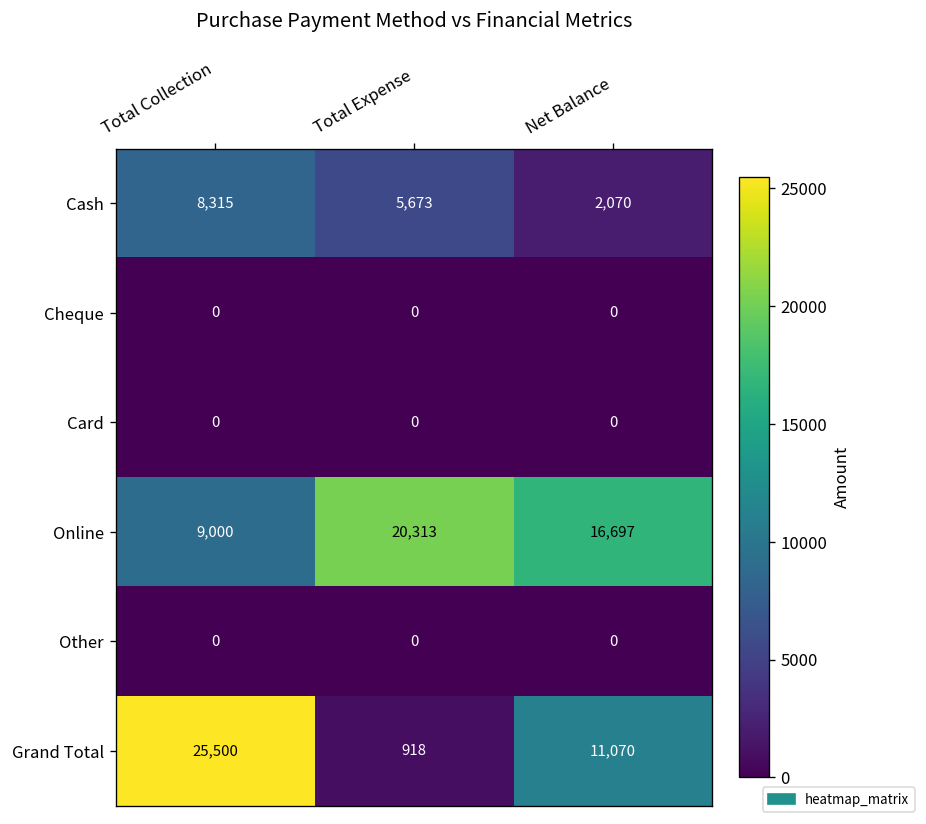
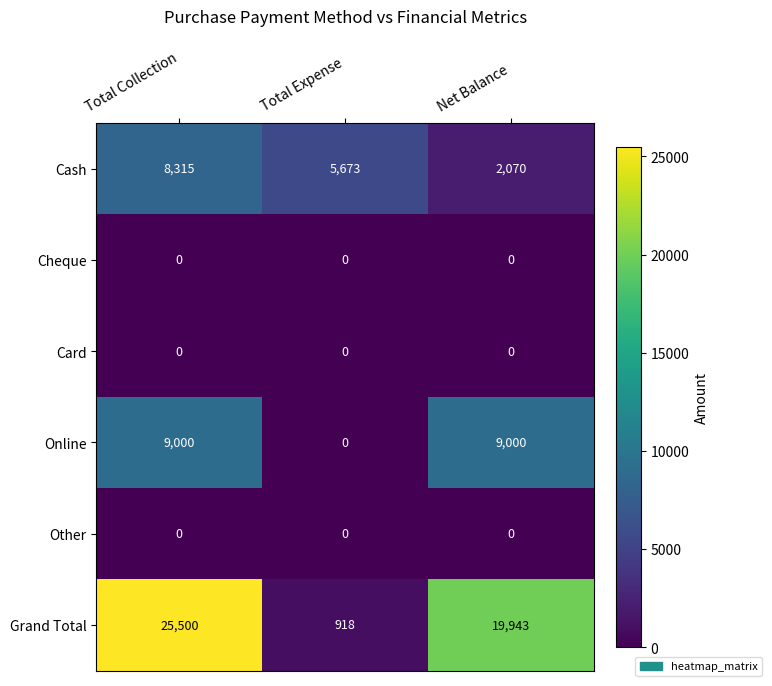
Online, Total Expense: 20,313 -> 0
Online, Net Balance: 16,697 -> 9,000
Grand Total, Net Balance: 11,070 -> 19,943
